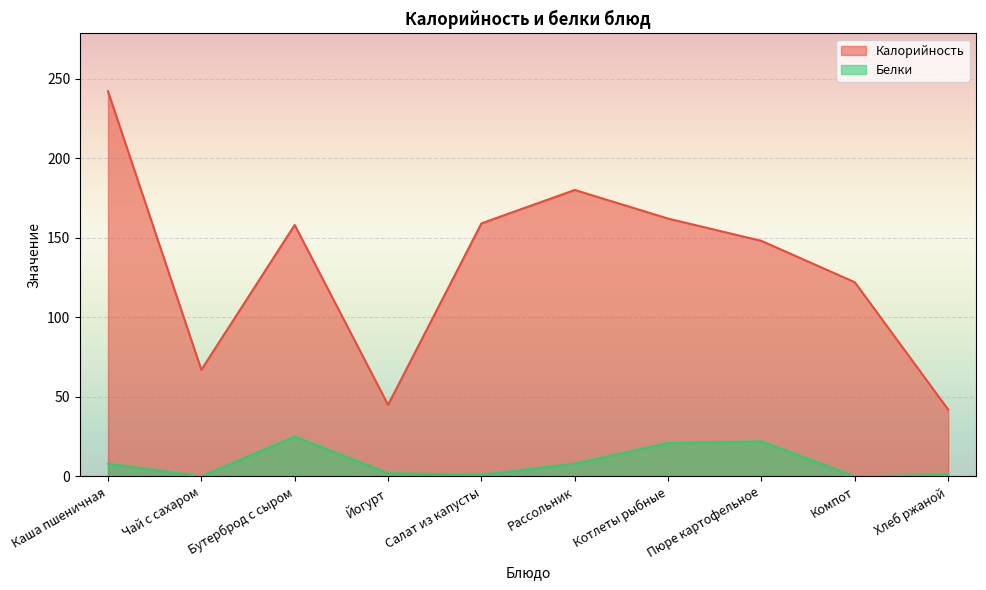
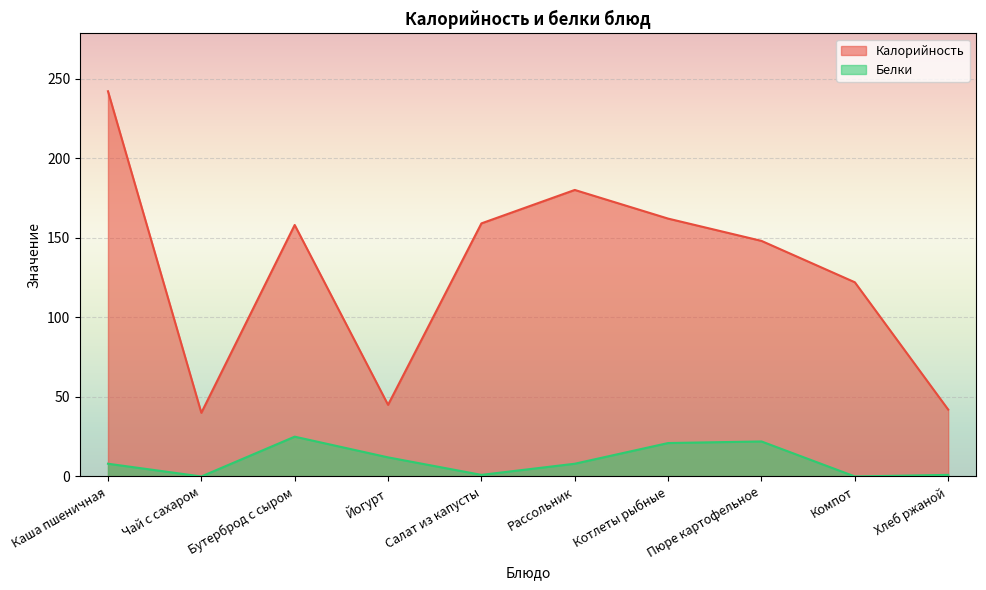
Калорийность, Чай с сахаром: 67 -> 40
Белки, Йогурт: 2 -> 12
